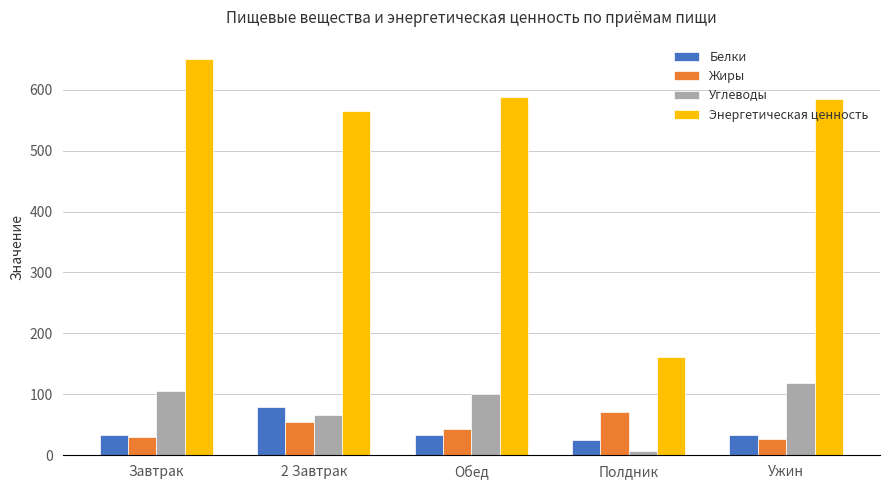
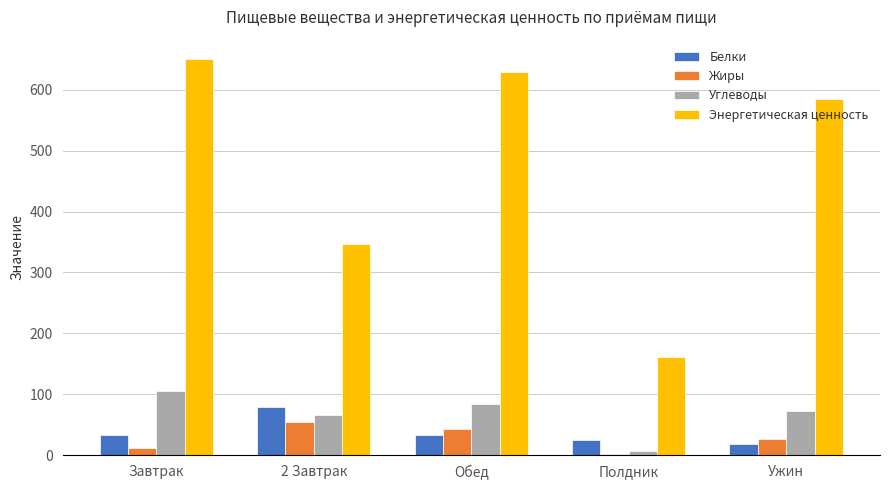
Жиры, Завтрак: 30 -> 10
Энергетическая ценность, 2 Завтрак: 570 -> 350
Углеводы, Обед: 100 -> 80
Энергетическая ценность, Обед: 590 -> 630
Жиры, Полдник: 70 -> 0
Белки, Ужин: 30 -> 20
Углеводы, Ужин: 120 -> 70
